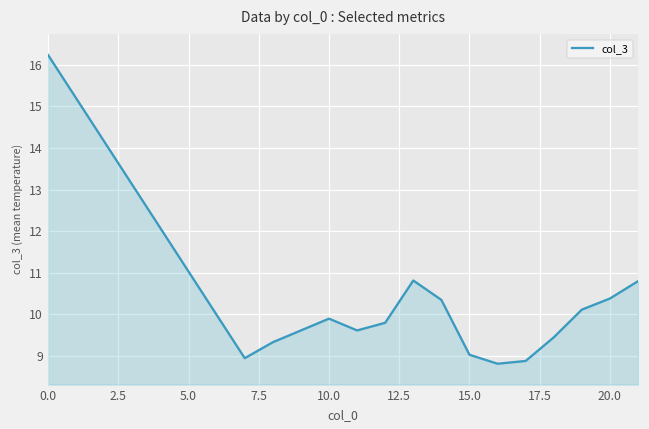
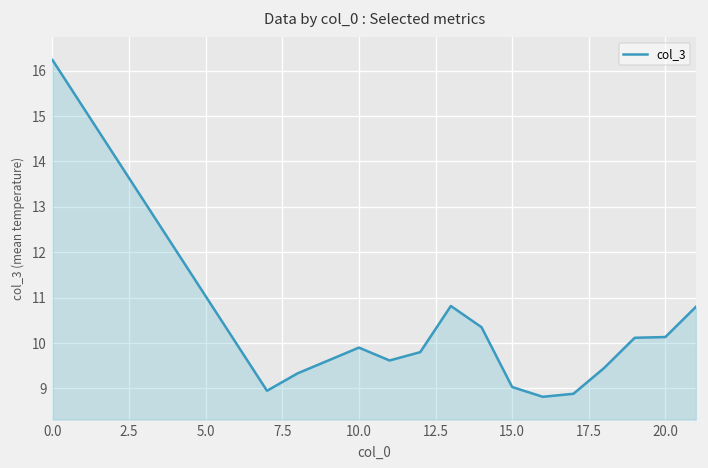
20.0: 10.4 -> 10.1
